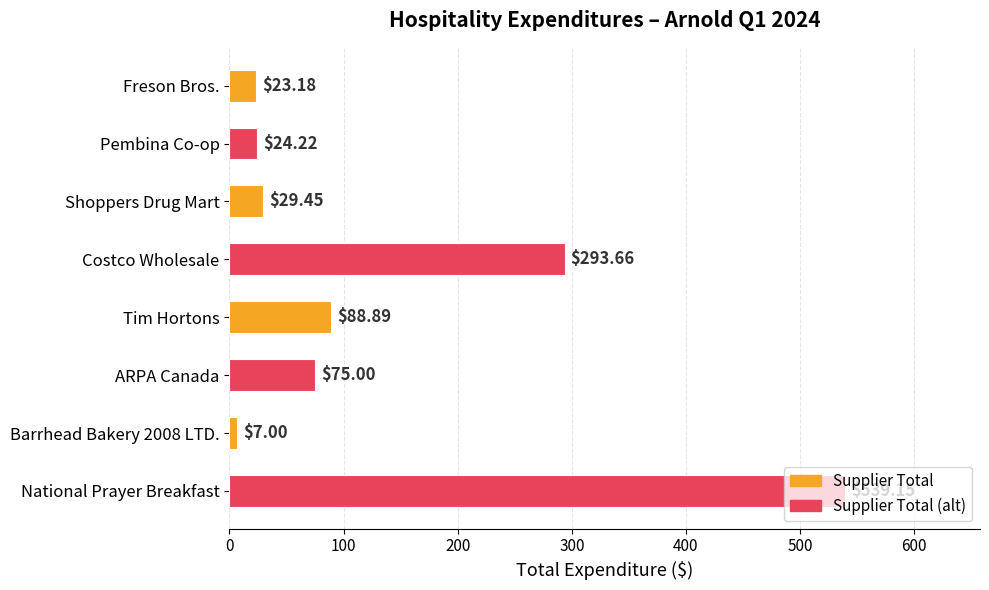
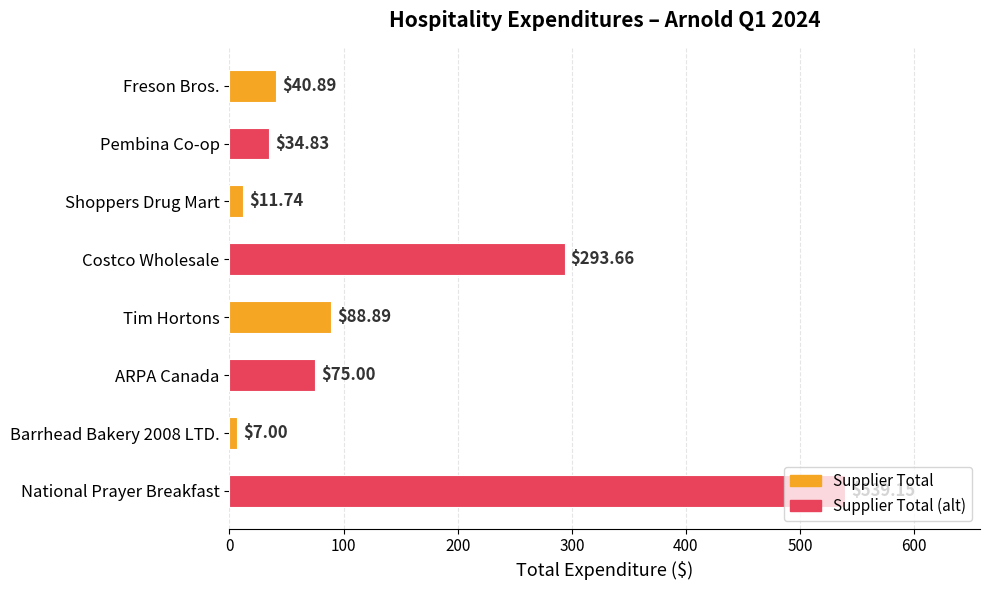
Freson Bros.: $23.18 -> $40.89
Pembina Co-op: $24.22 -> $34.83
Shoppers Drug Mart: $29.45 -> $11.74
